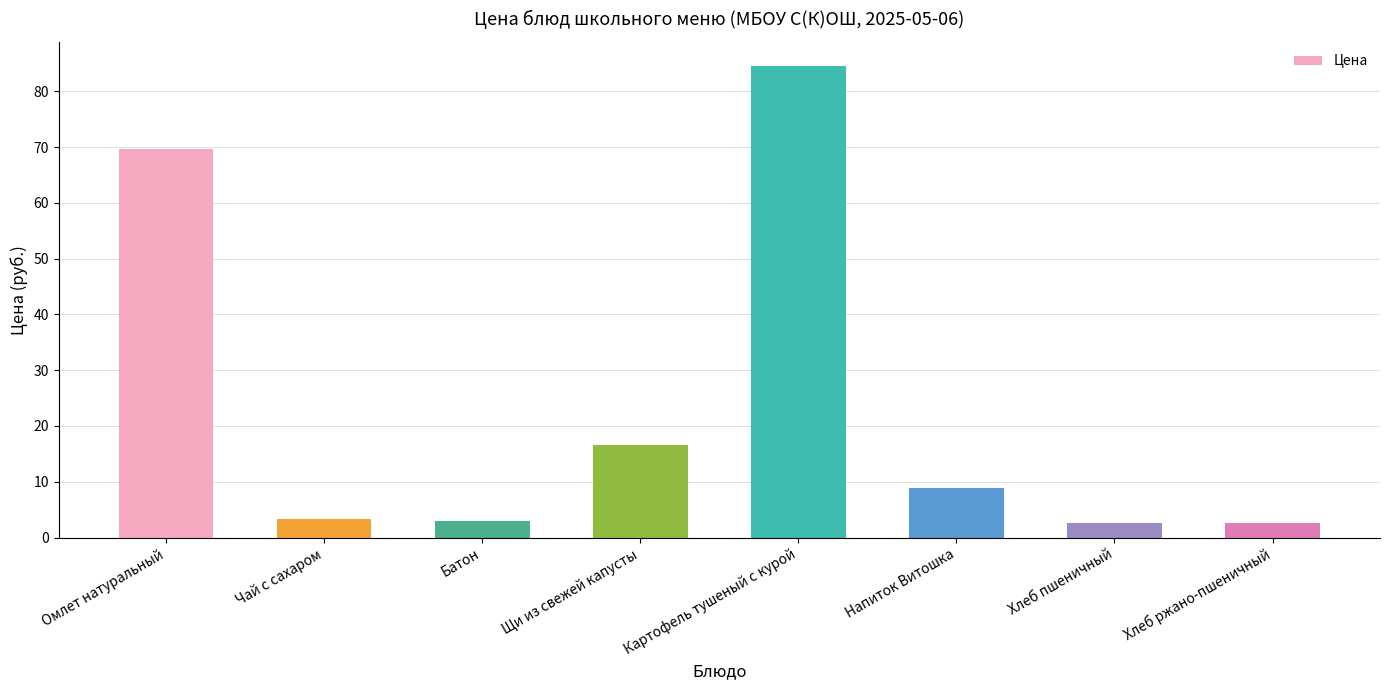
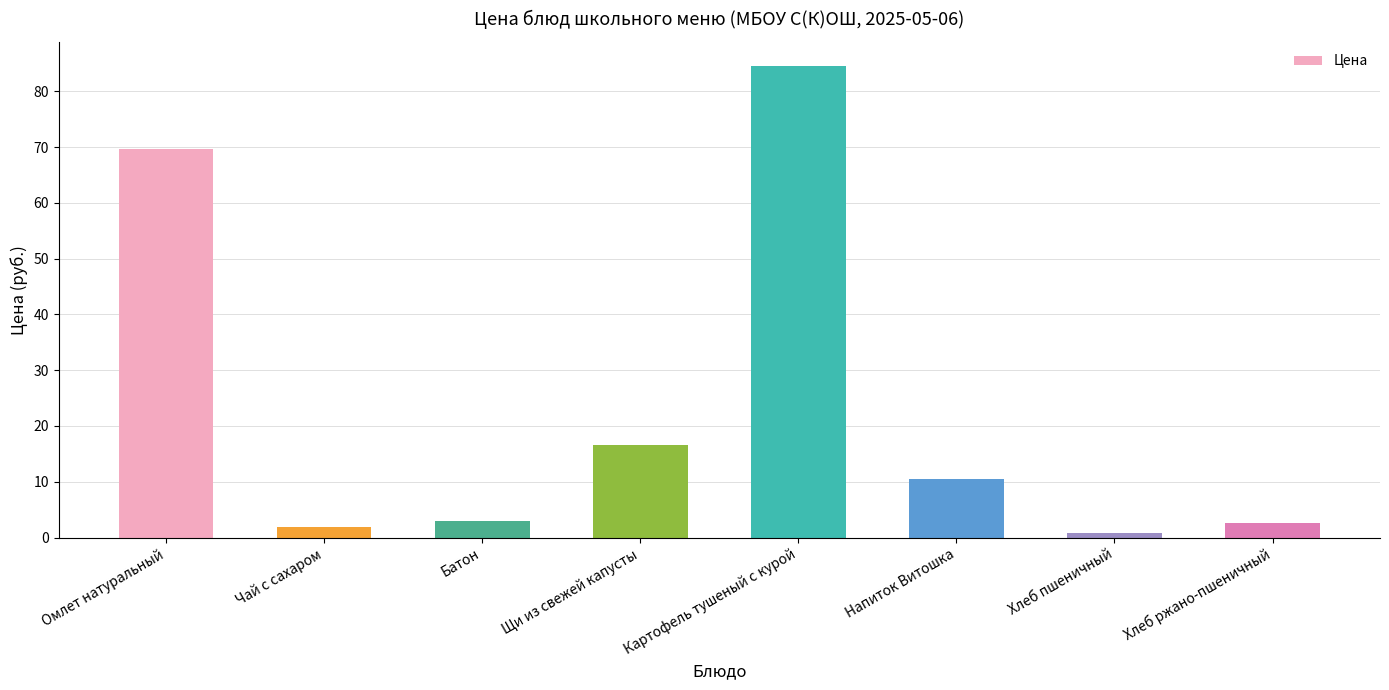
Чай с сахаром: 3 -> 2
Напиток Витошка: 9 -> 11
Хлеб пшеничный: 3 -> 1
